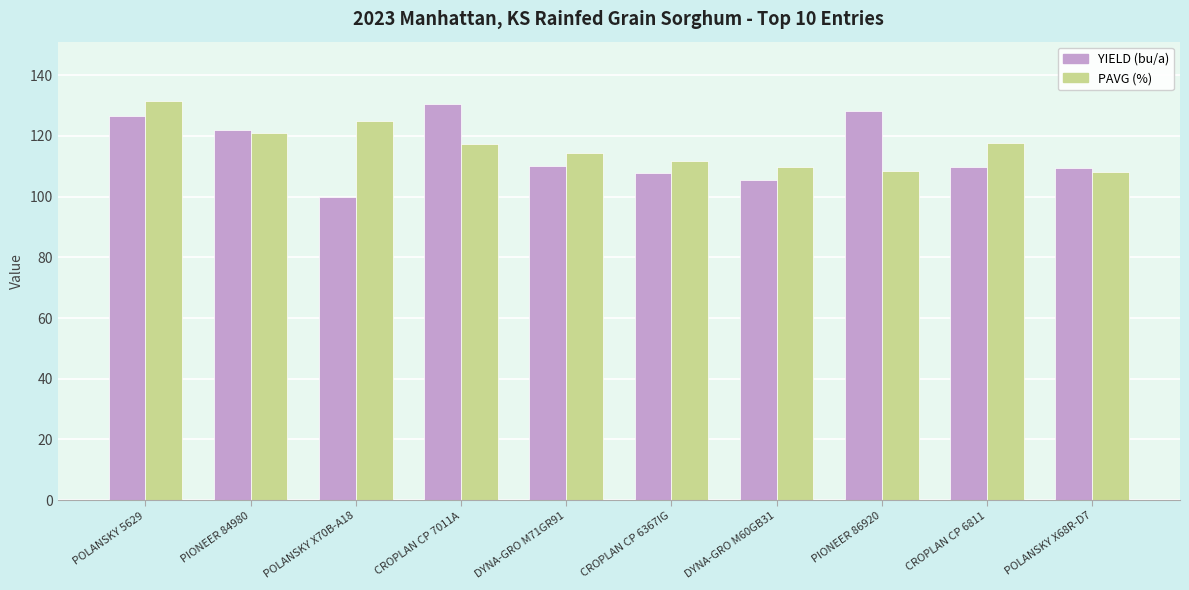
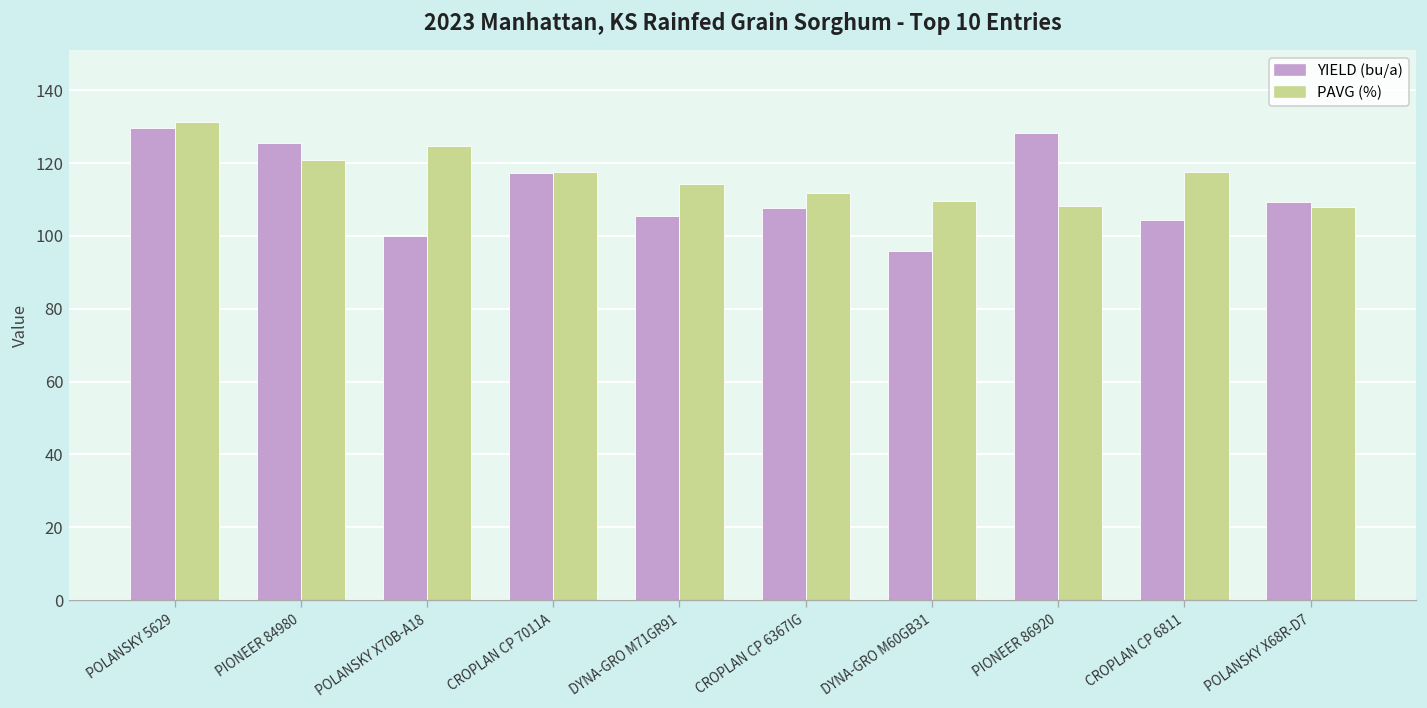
YIELD (bu/a), POLANSKY 5629: 126 -> 130
YIELD (bu/a), PIONEER 84980: 122 -> 126
YIELD (bu/a), CROPLAN CP 7011A: 130 -> 117
YIELD (bu/a), DYNA-GRO M71GR91: 110 -> 105
YIELD (bu/a), DYNA-GRO M60GB31: 106 -> 96
YIELD (bu/a), CROPLAN CP 6811: 110 -> 104
